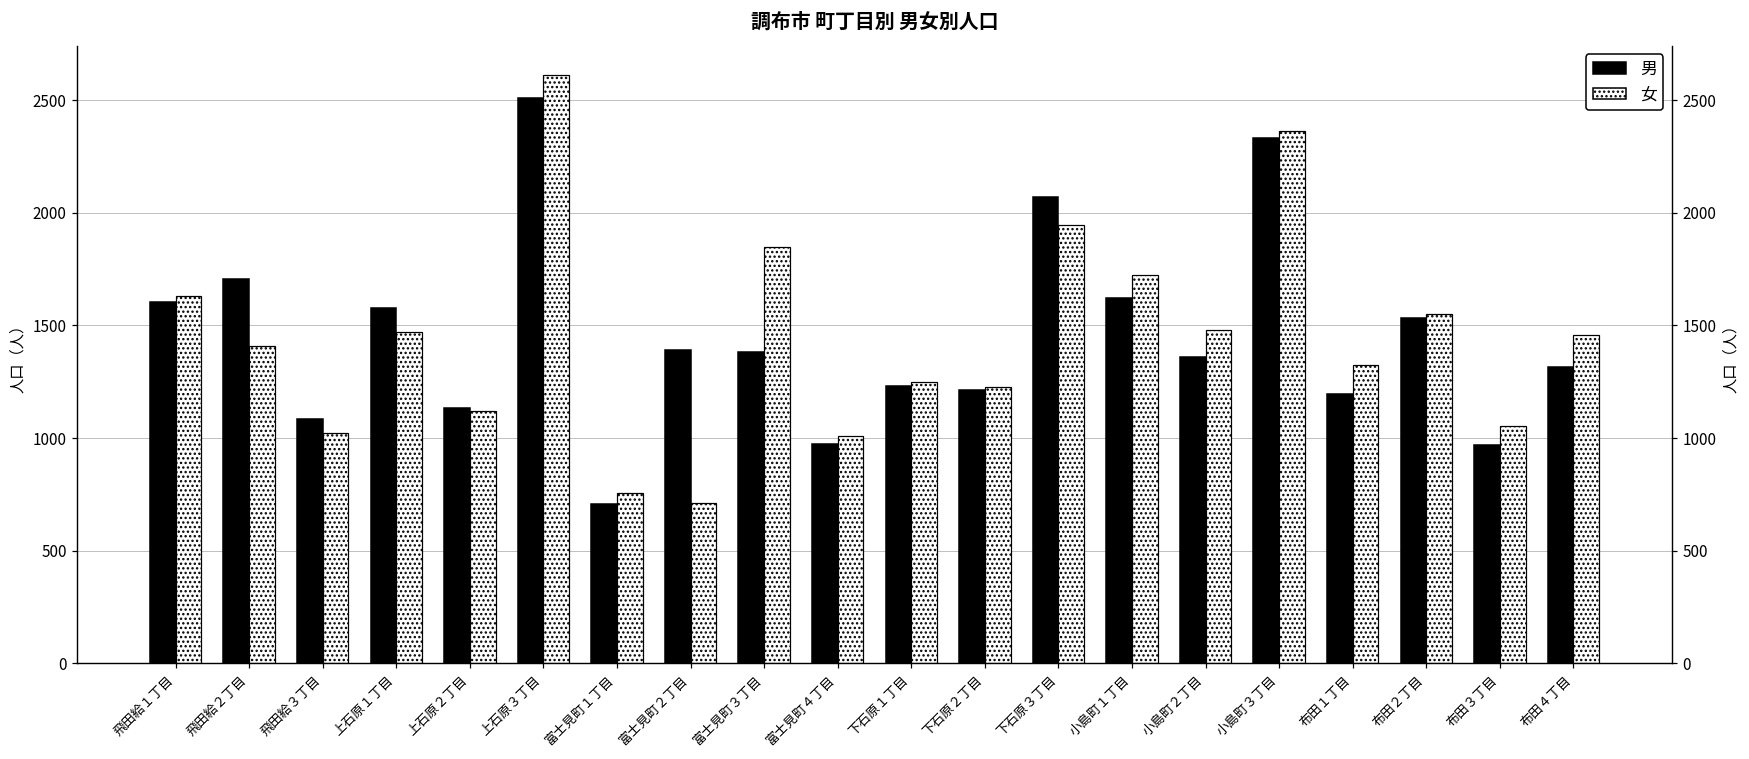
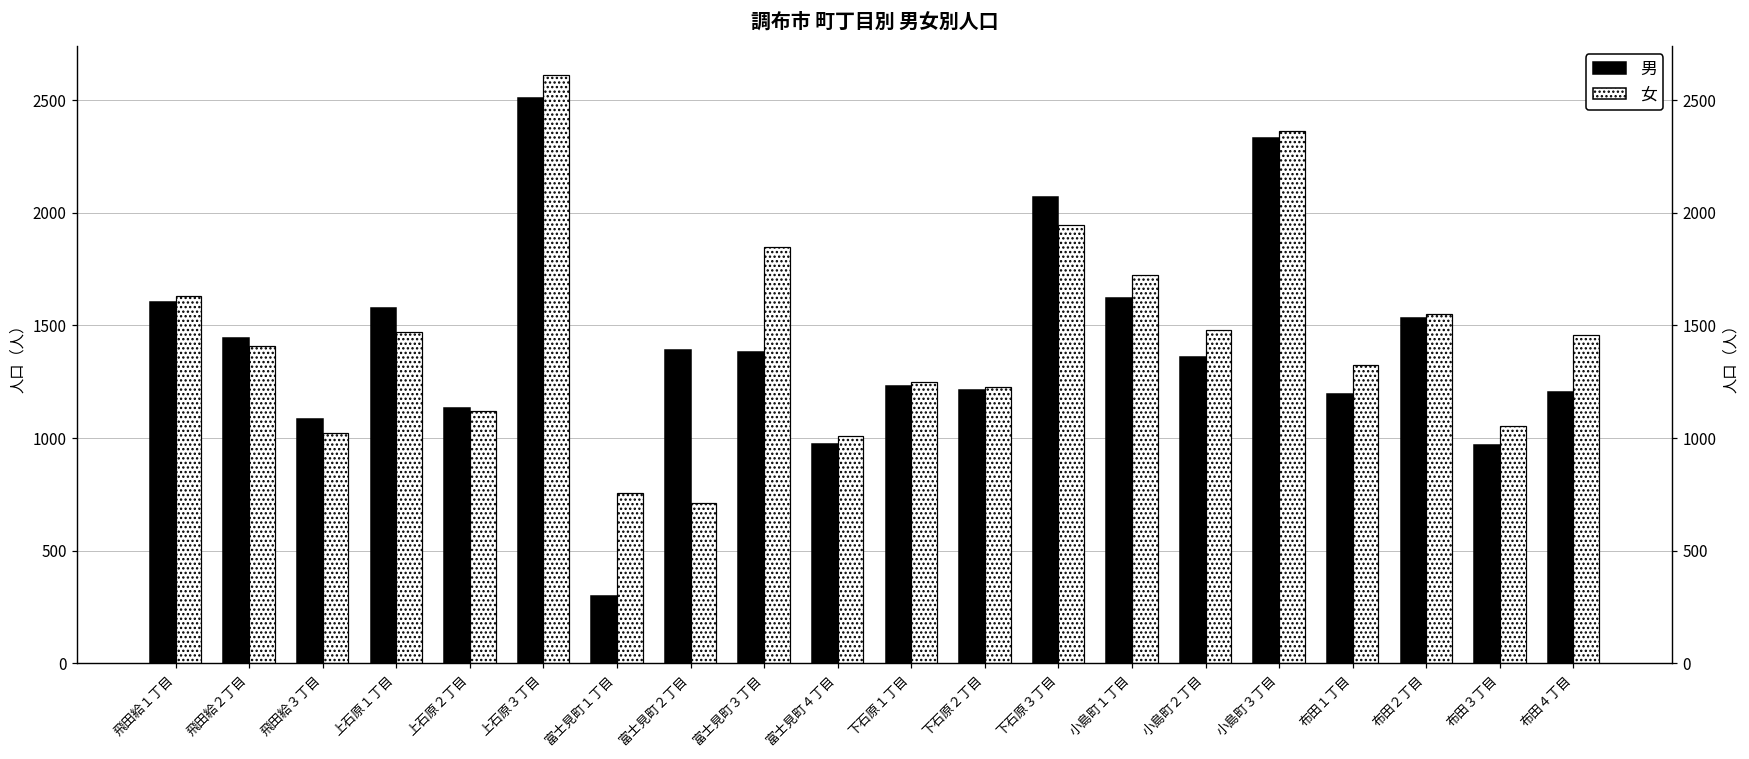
男, 飛田給２丁目: 1710 -> 1450
男, 富士見町１丁目: 710 -> 300
男, 布田４丁目: 1320 -> 1210
